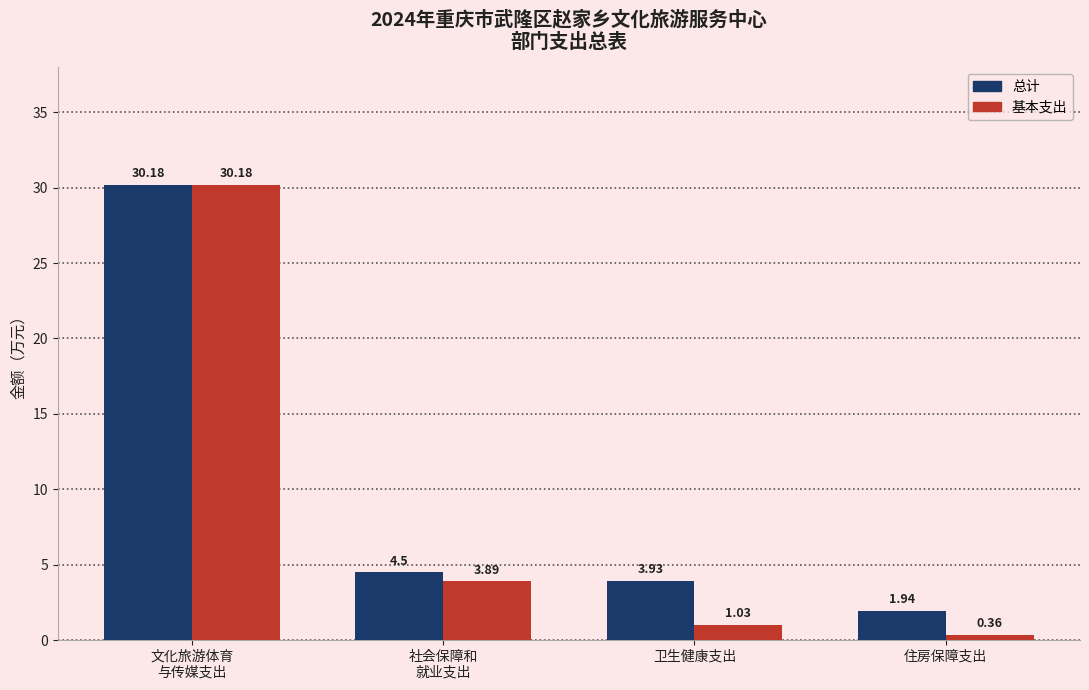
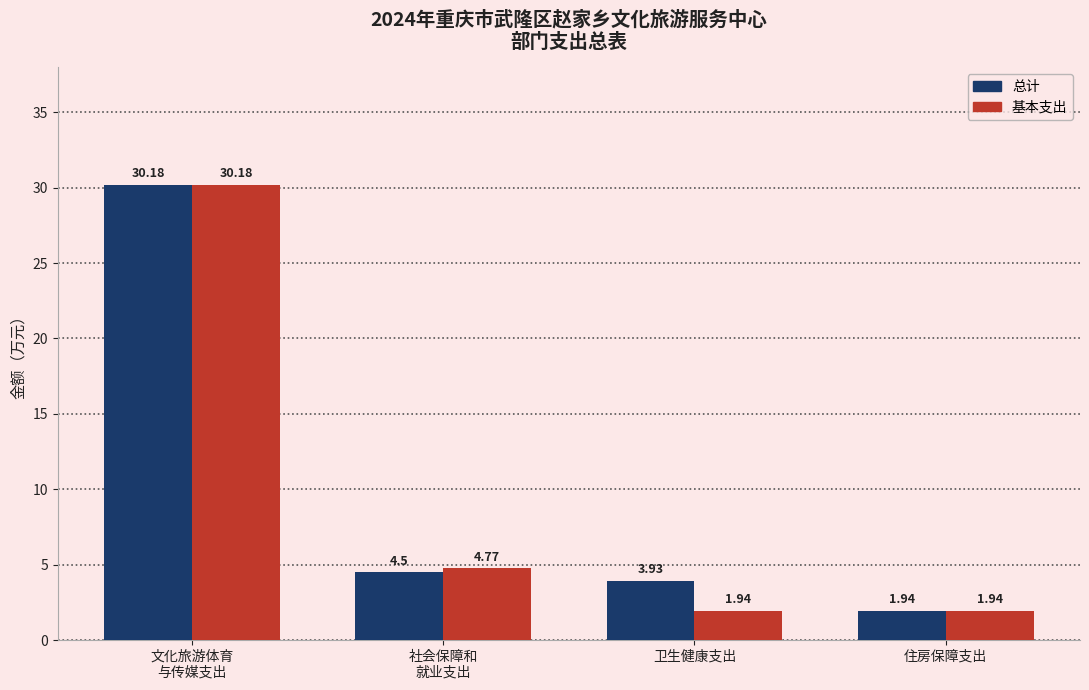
基本支出, 社会保障和 就业支出: 3.89 -> 4.77
基本支出, 卫生健康支出: 1.03 -> 1.94
基本支出, 住房保障支出: 0.36 -> 1.94
